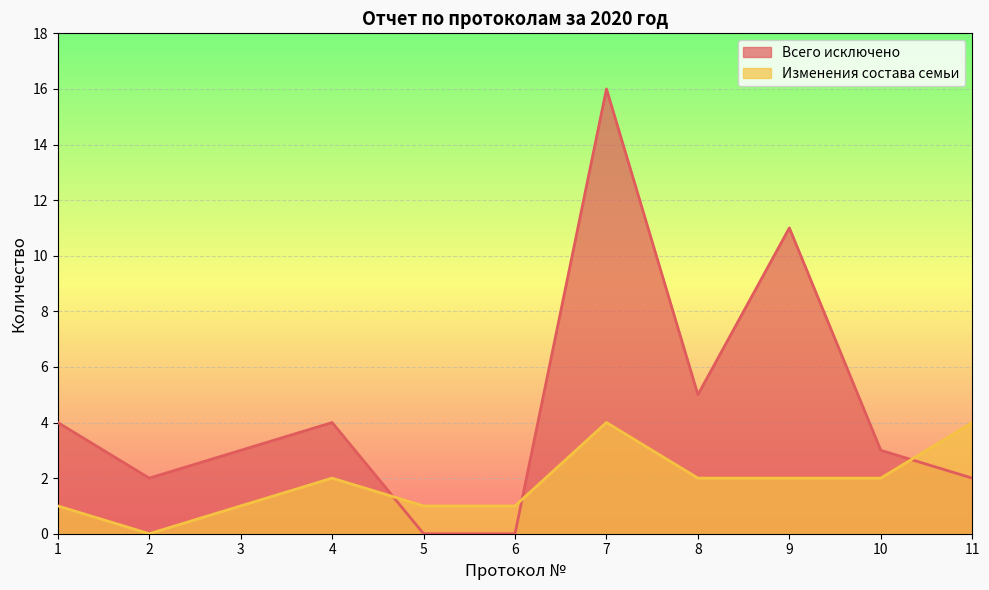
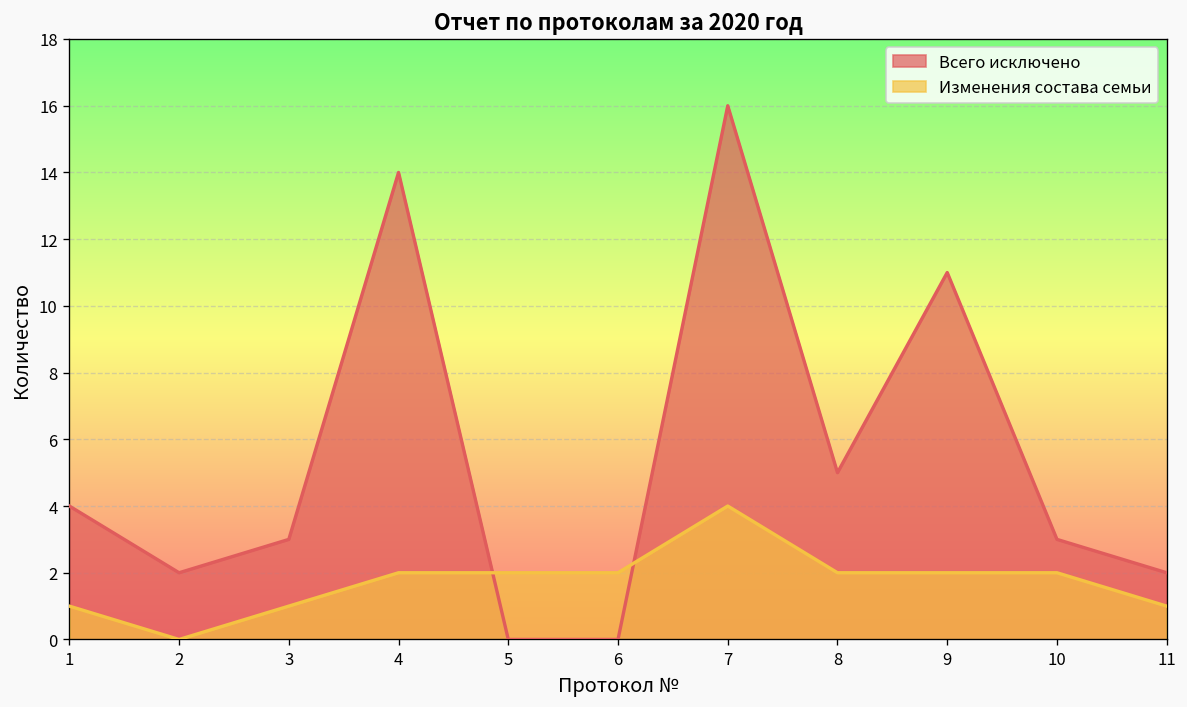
Всего исключено, 4: 4 -> 14
Изменения состава семьи, 5: 1 -> 2
Изменения состава семьи, 6: 1 -> 2
Изменения состава семьи, 11: 4 -> 1
